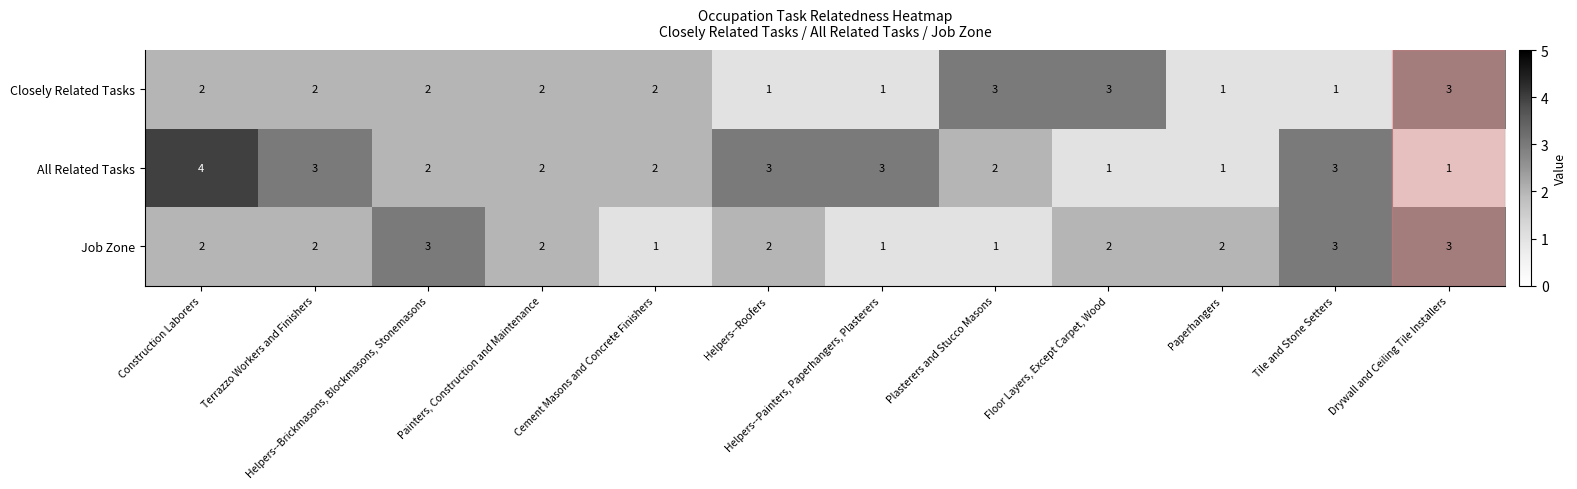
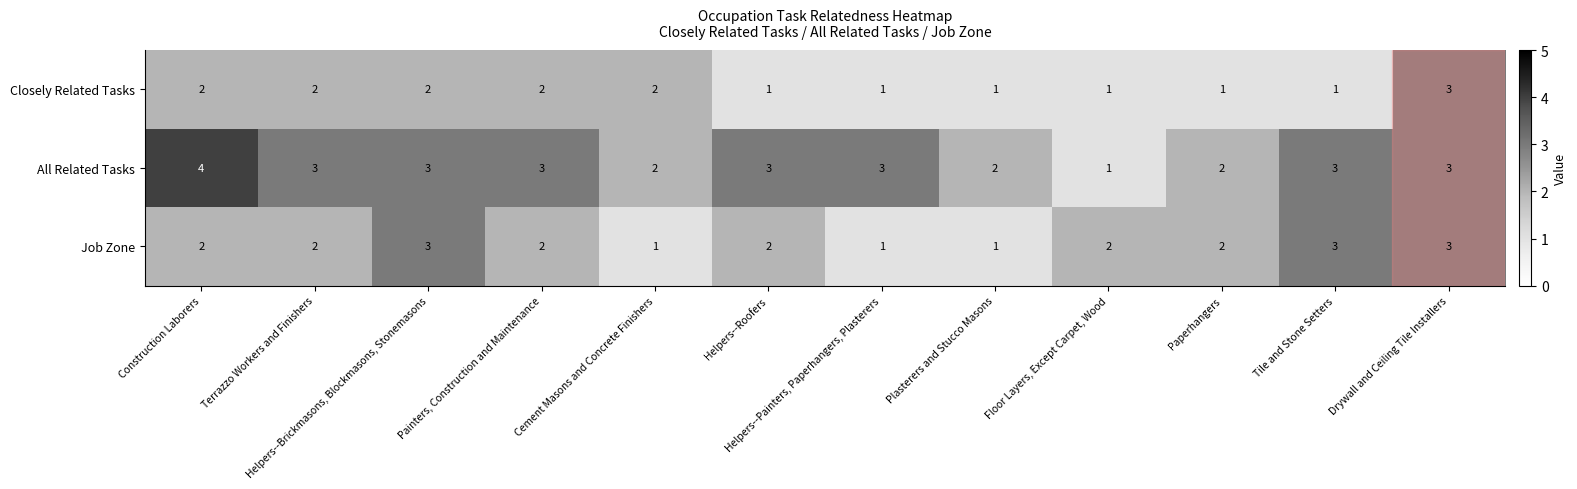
Closely Related Tasks, Plasterers and Stucco Masons: 3 -> 1
Closely Related Tasks, Floor Layers, Except Carpet, Wood: 3 -> 1
All Related Tasks, Helpers--Brickmasons, Blockmasons, Stonemasons: 2 -> 3
All Related Tasks, Painters, Construction and Maintenance: 2 -> 3
All Related Tasks, Paperhangers: 1 -> 2
All Related Tasks, Drywall and Ceiling Tile Installers: 1 -> 3
